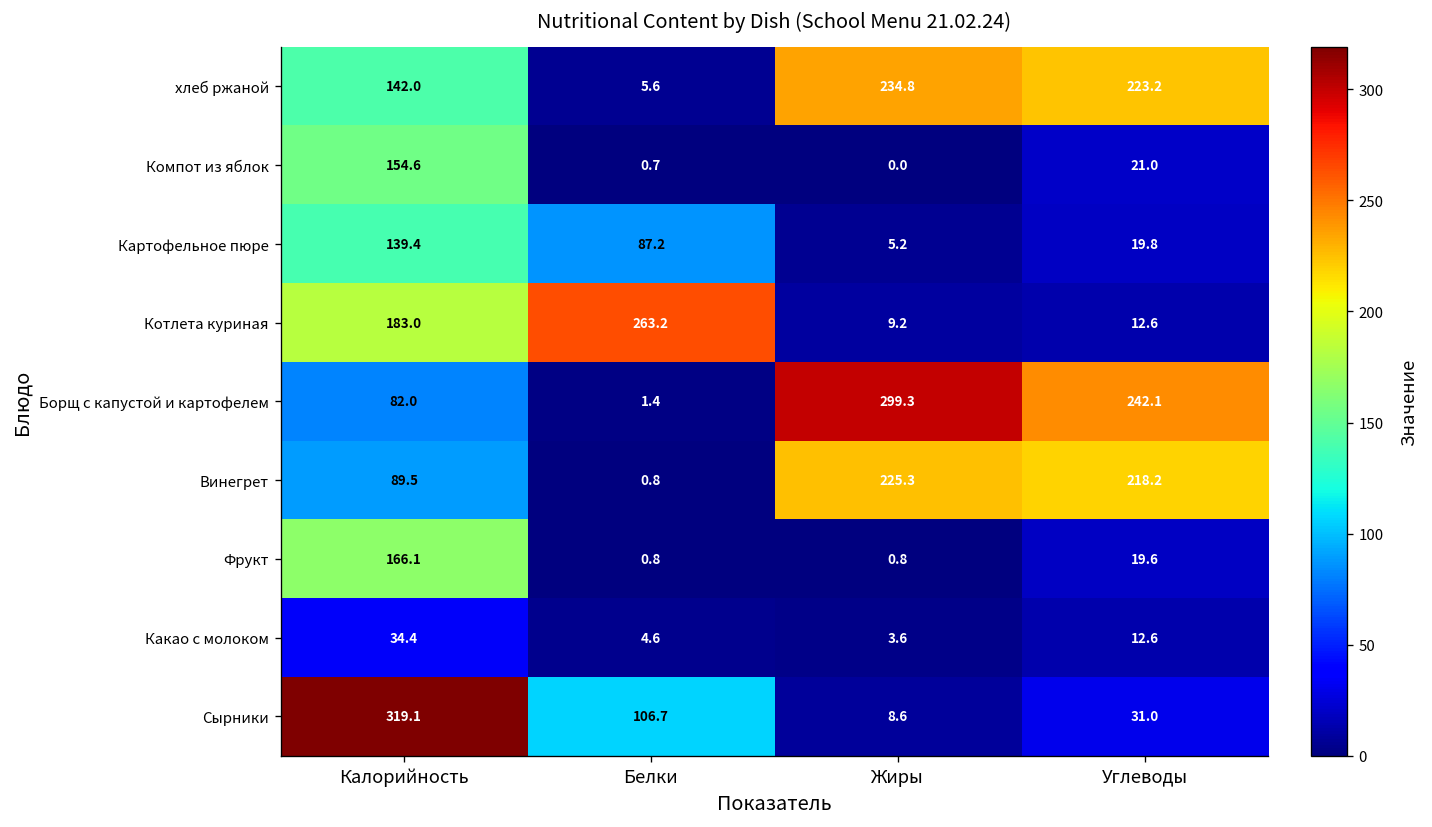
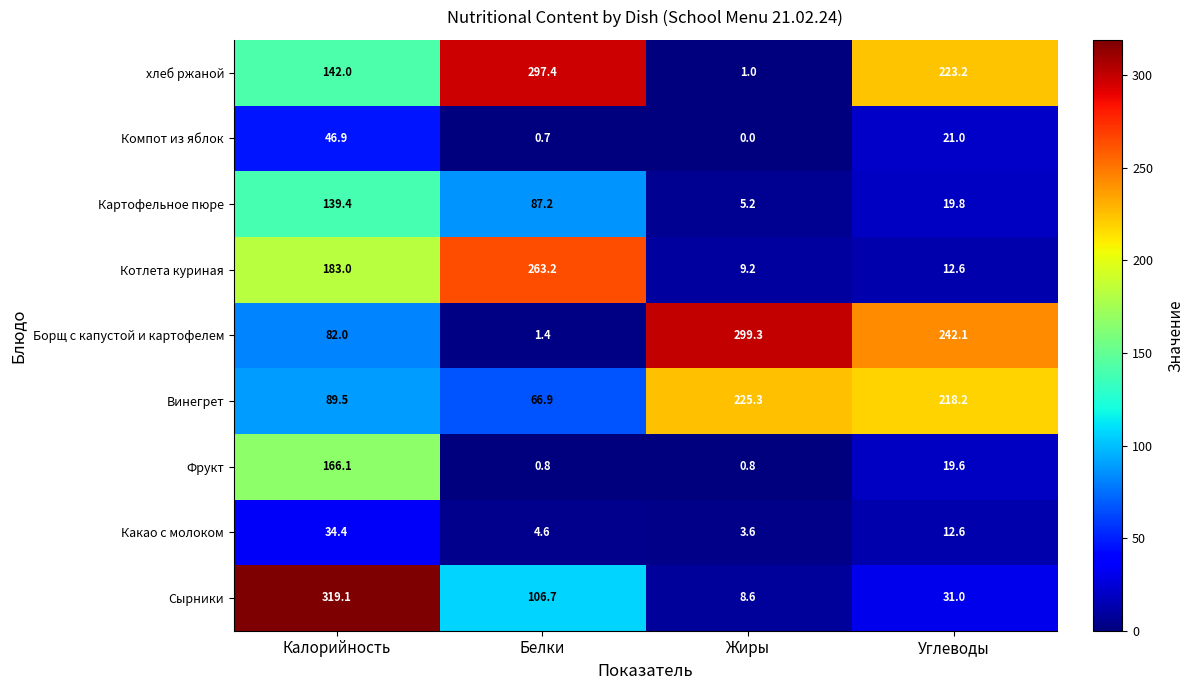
хлеб ржаной, Белки: 5.6 -> 297.4
хлеб ржаной, Жиры: 234.8 -> 1.0
Компот из яблок, Калорийность: 154.6 -> 46.9
Винегрет, Белки: 0.8 -> 66.9
